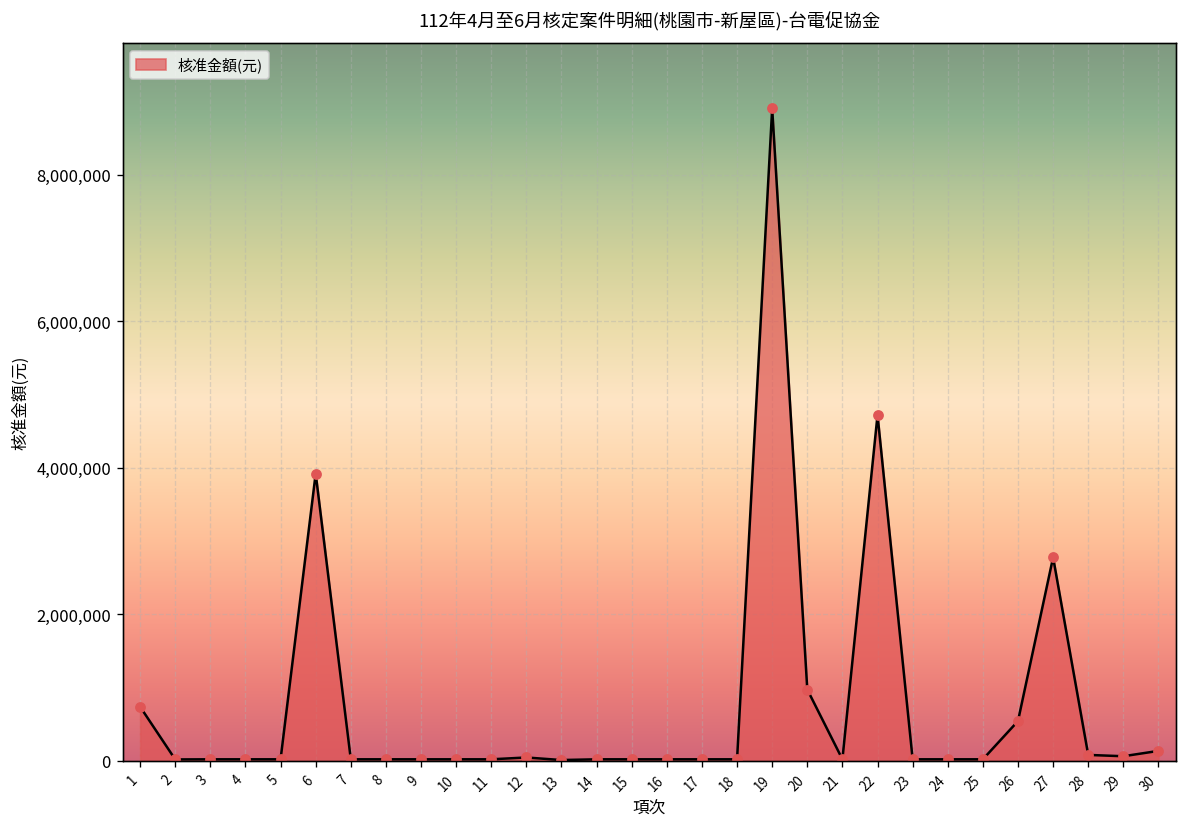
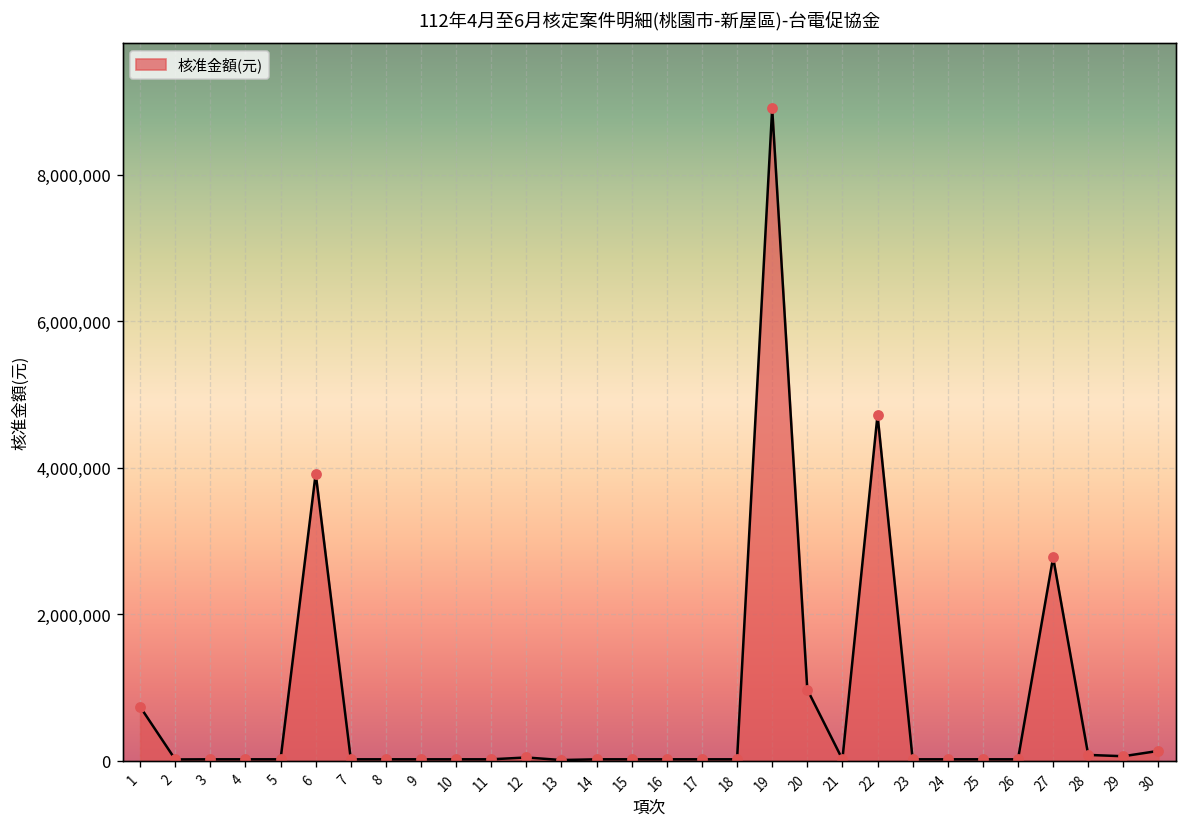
26: 500,000 -> 0
